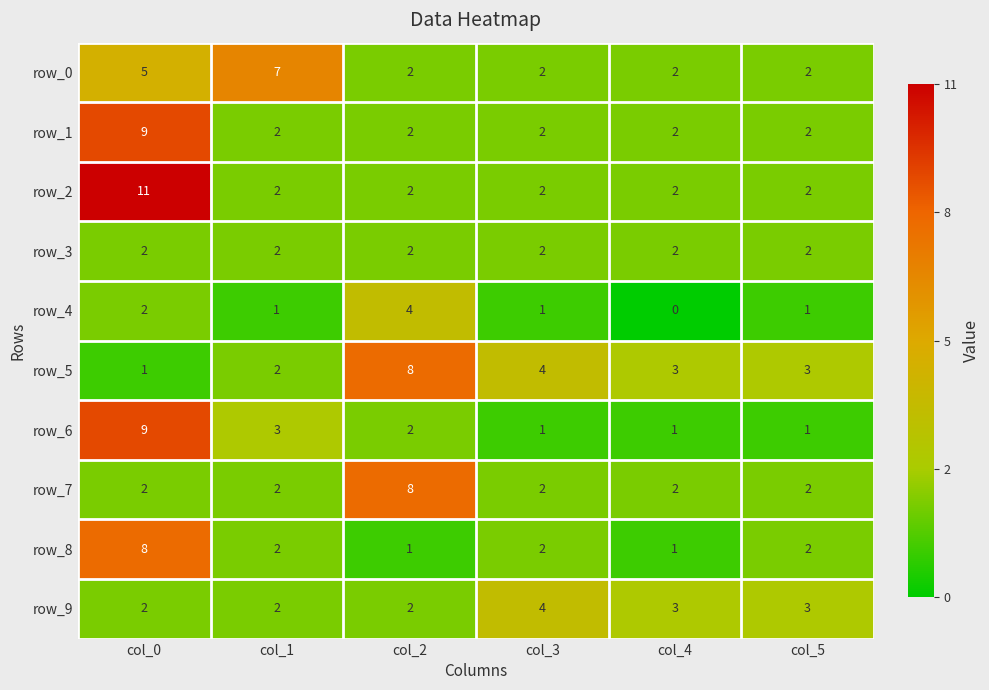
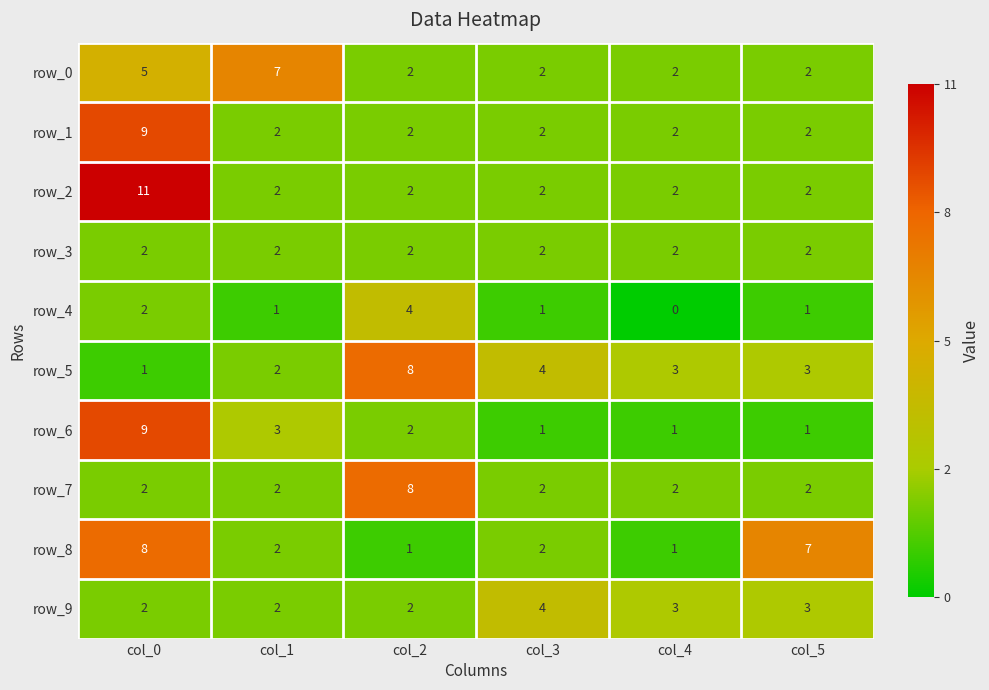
row_8, col_5: 2 -> 7
